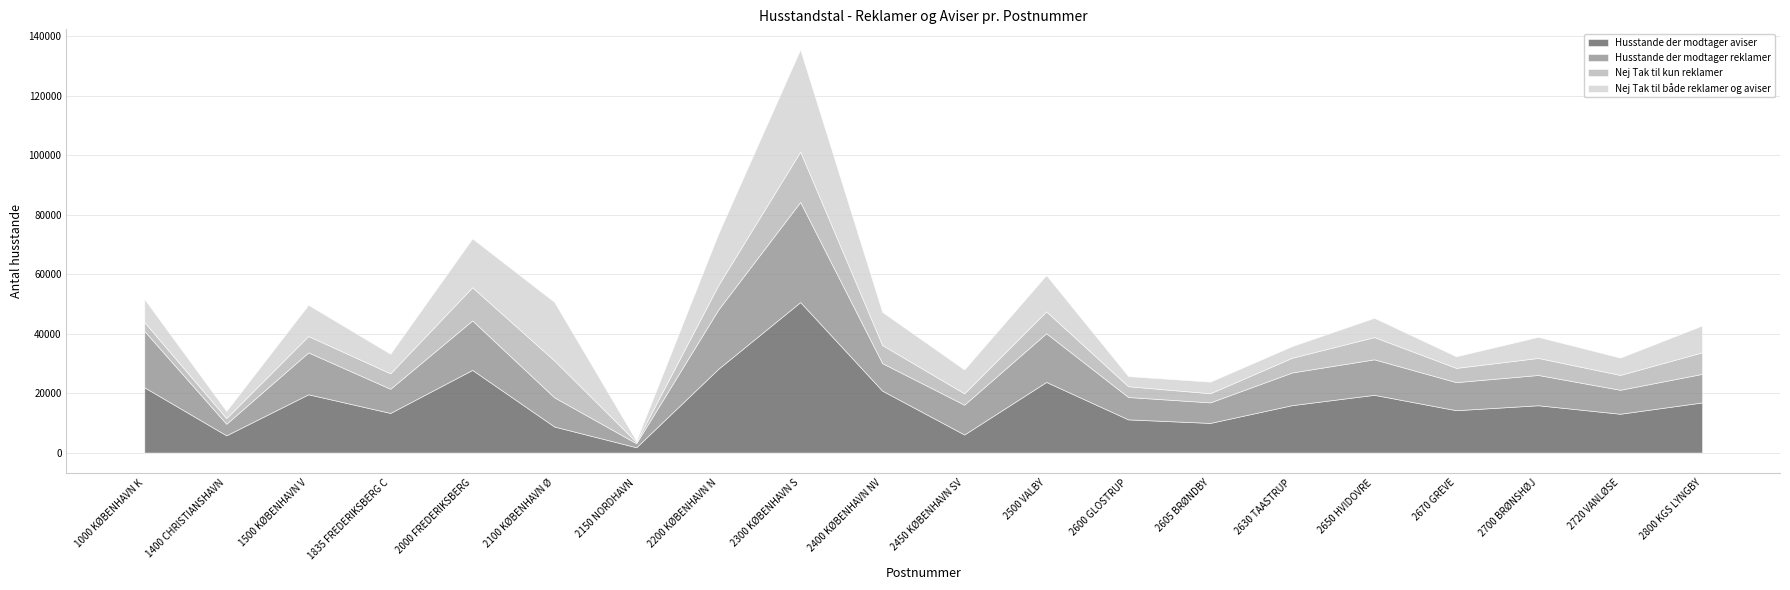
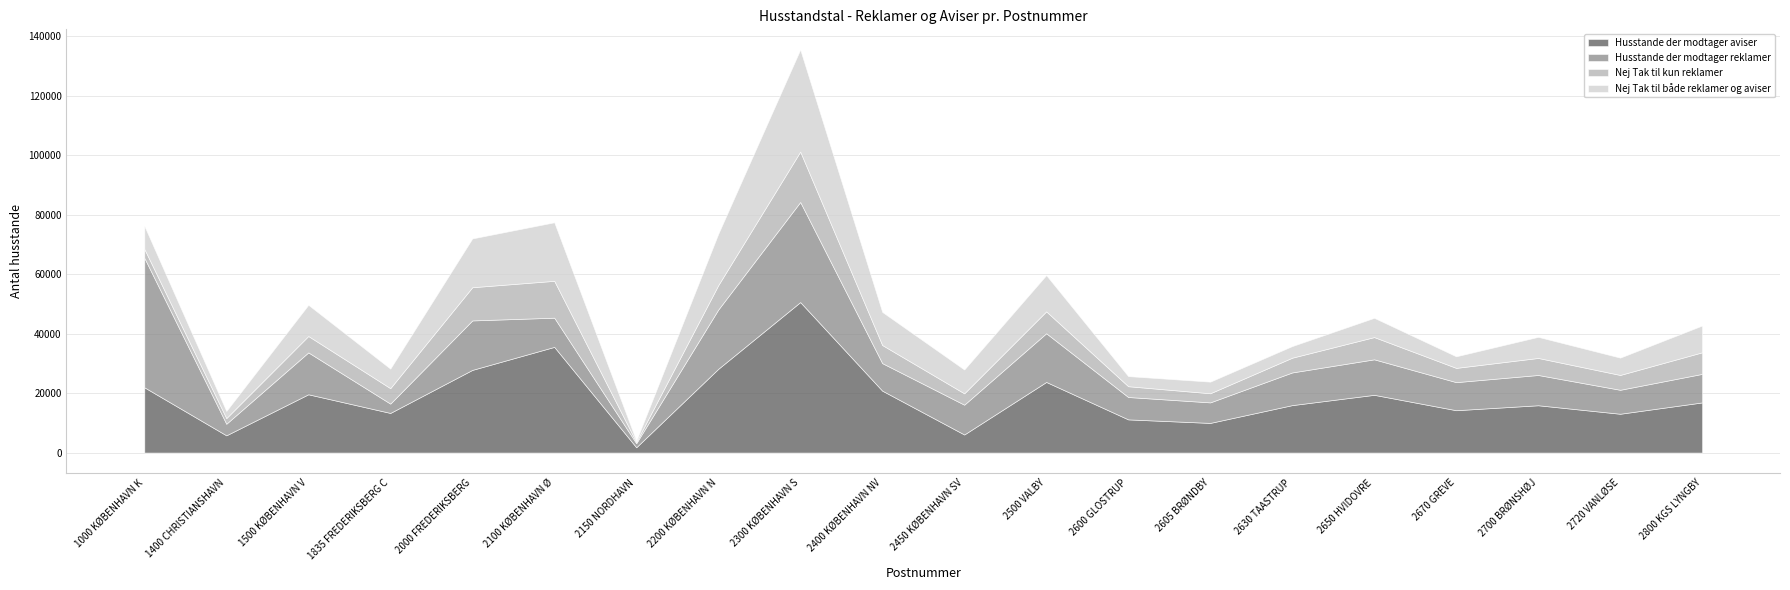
Husstande der modtager reklamer, 1000 KØBENHAVN K: 19000 -> 44000
Husstande der modtager reklamer, 1835 FREDERIKSBERG C: 8000 -> 3000
Husstande der modtager aviser, 2100 KØBENHAVN Ø: 9000 -> 36000
